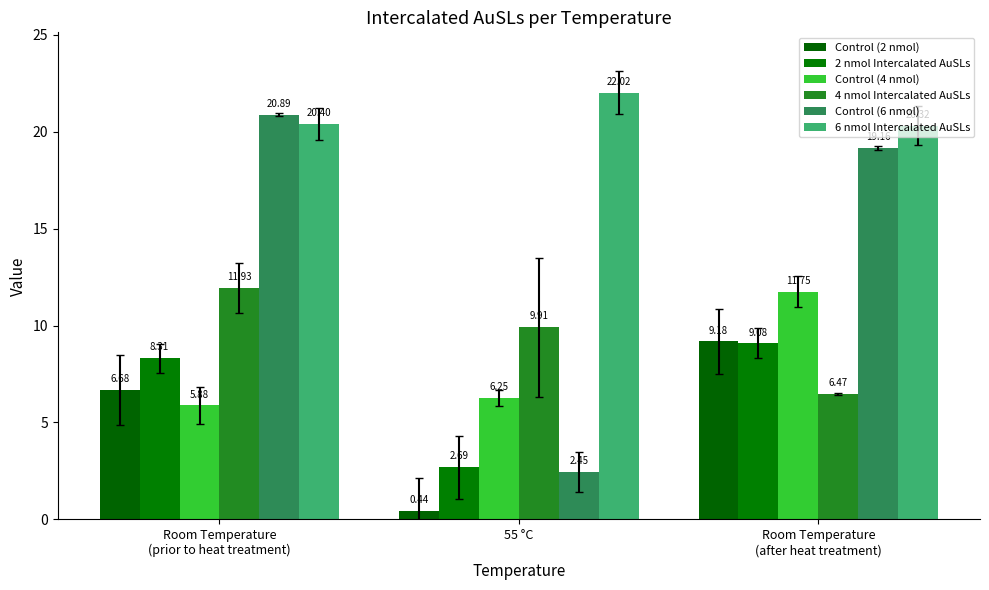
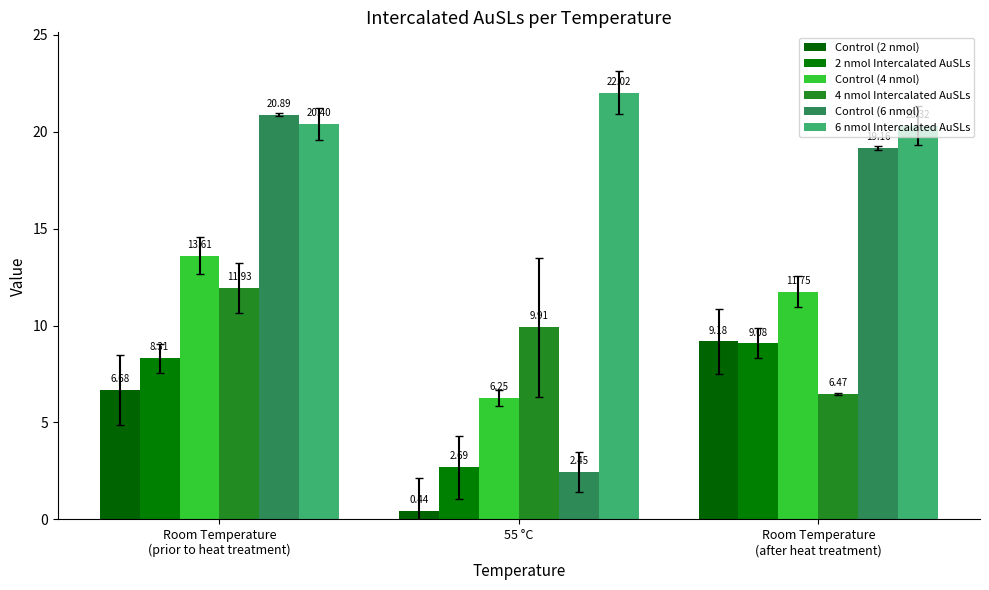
Control (4 nmol), Room Temperature (prior to heat treatment): 5.88 -> 13.61
